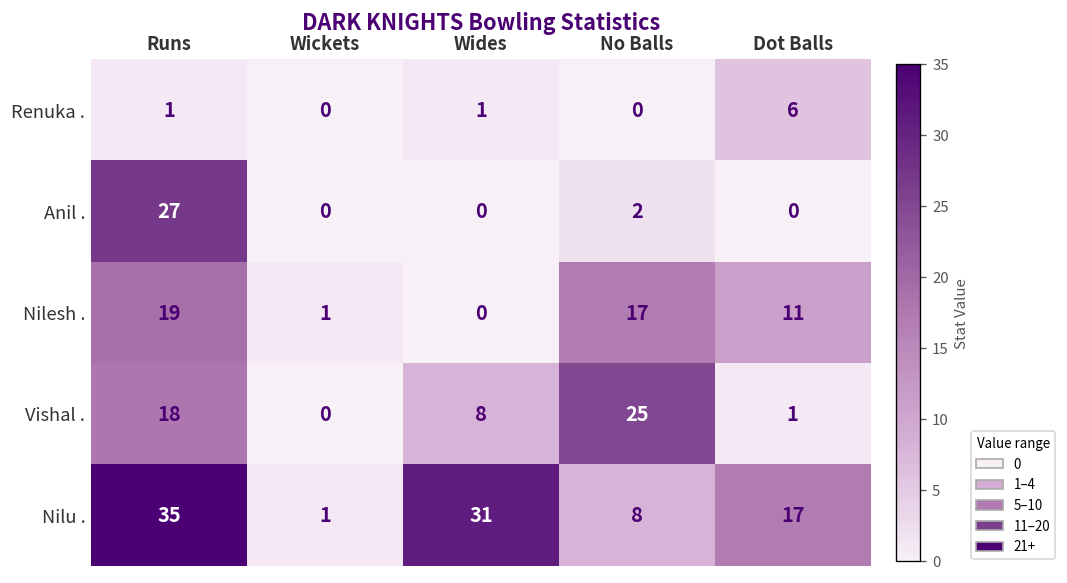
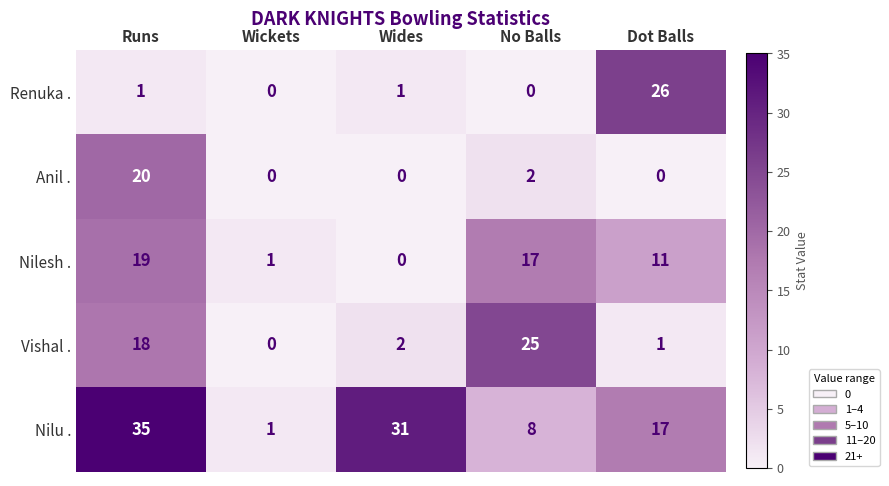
Renuka ., Dot Balls: 6 -> 26
Anil ., Runs: 27 -> 20
Vishal ., Wides: 8 -> 2
